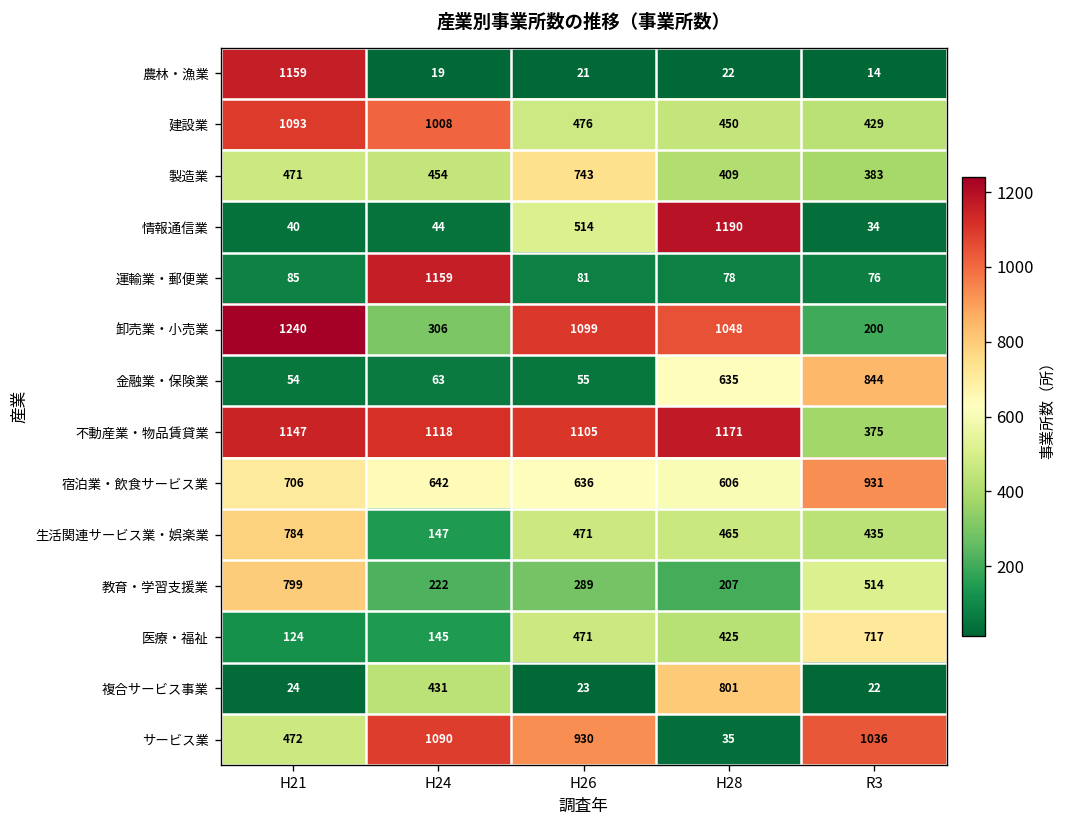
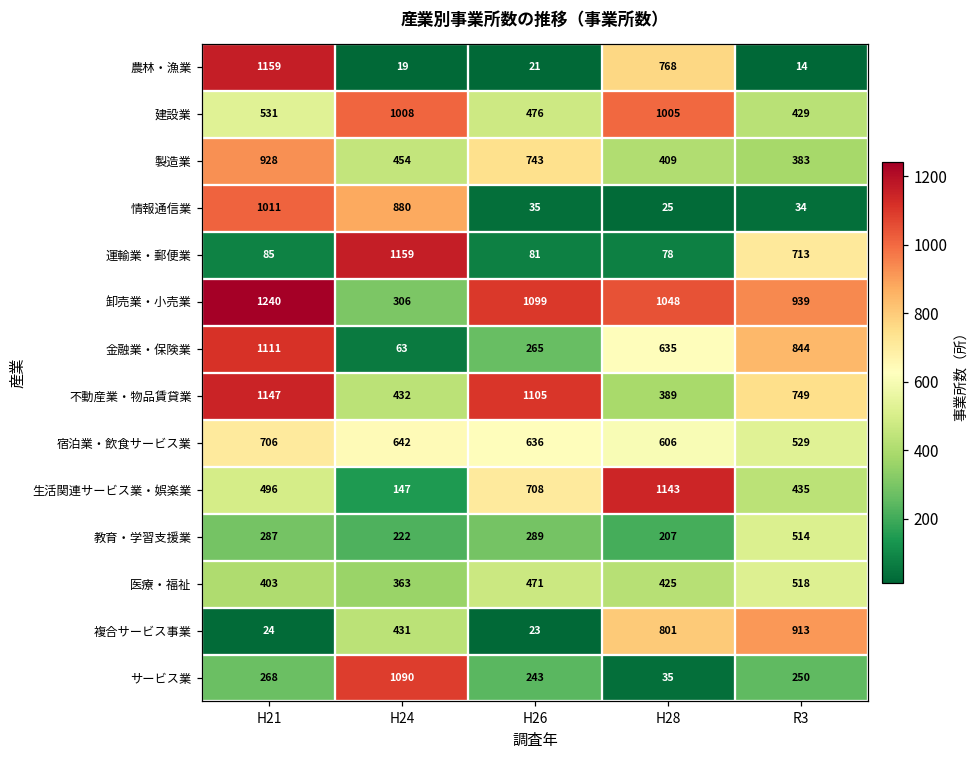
農林・漁業, H28: 22 -> 768
建設業, H21: 1093 -> 531
建設業, H28: 450 -> 1005
製造業, H21: 471 -> 928
情報通信業, H21: 40 -> 1011
情報通信業, H24: 44 -> 880
情報通信業, H26: 514 -> 35
情報通信業, H28: 1190 -> 25
運輸業・郵便業, R3: 76 -> 713
卸売業・小売業, R3: 200 -> 939
金融業・保険業, H21: 54 -> 1111
金融業・保険業, H26: 55 -> 265
不動産業・物品賃貸業, H24: 1118 -> 432
不動産業・物品賃貸業, H28: 1171 -> 389
不動産業・物品賃貸業, R3: 375 -> 749
宿泊業・飲食サービス業, R3: 931 -> 529
生活関連サービス業・娯楽業, H21: 784 -> 496
生活関連サービス業・娯楽業, H26: 471 -> 708
生活関連サービス業・娯楽業, H28: 465 -> 1143
教育・学習支援業, H21: 799 -> 287
医療・福祉, H21: 124 -> 403
医療・福祉, H24: 145 -> 363
医療・福祉, R3: 717 -> 518
複合サービス事業, R3: 22 -> 913
サービス業, H21: 472 -> 268
サービス業, H26: 930 -> 243
サービス業, R3: 1036 -> 250
